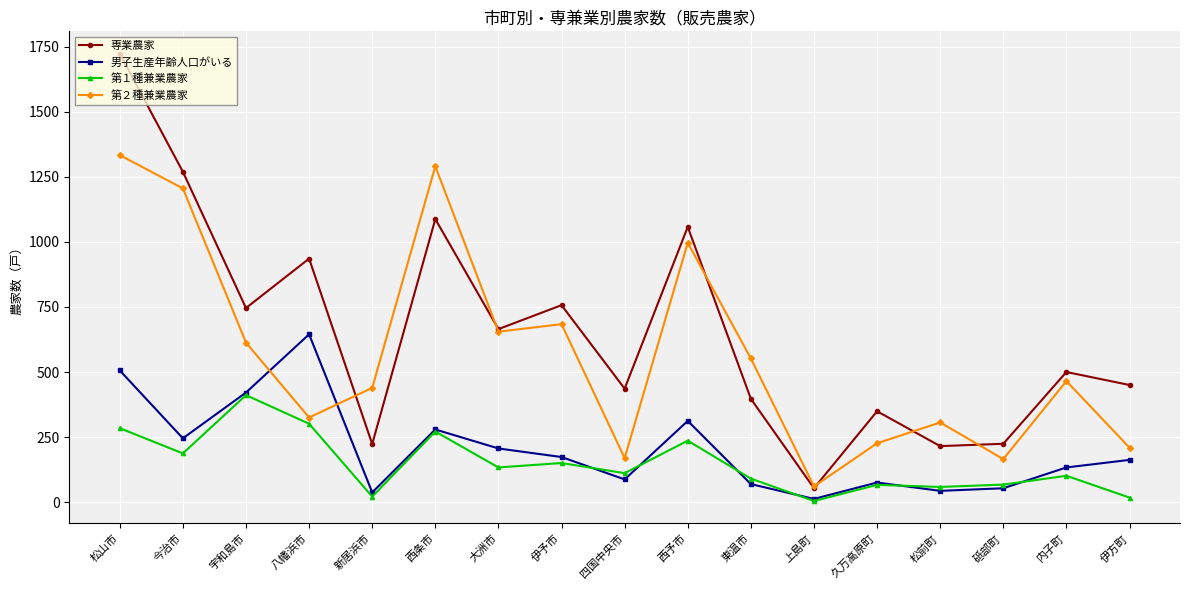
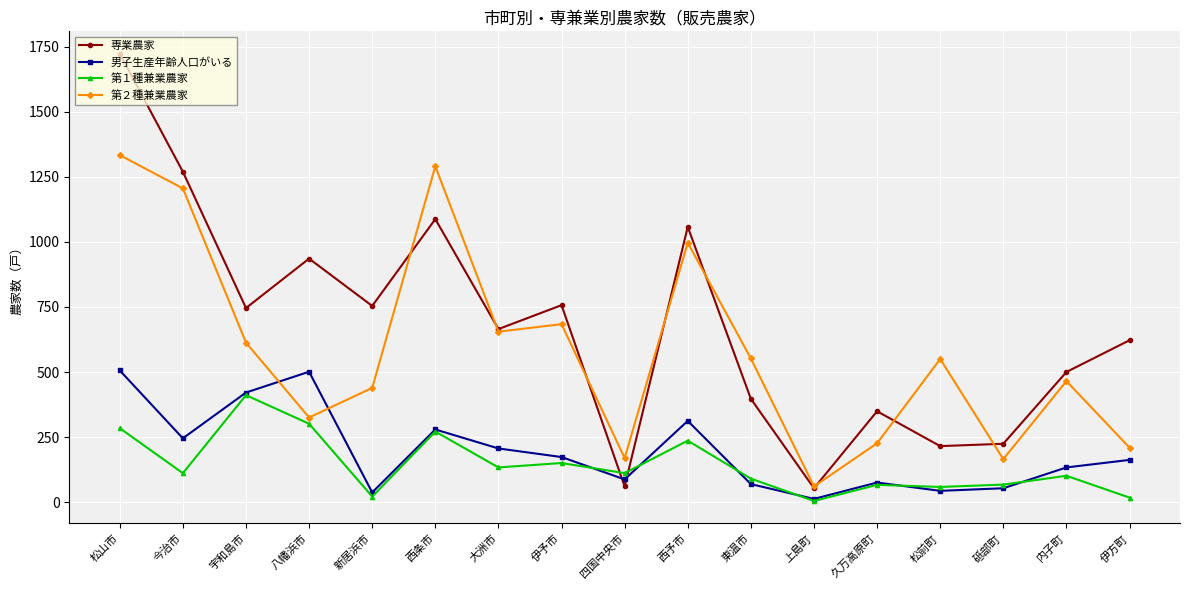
第１種兼業農家, 今治市: 190 -> 110
男子生産年齢人口がいる, 八幡浜市: 650 -> 500
専業農家, 新居浜市: 220 -> 750
専業農家, 四国中央市: 440 -> 60
第２種兼業農家, 松前町: 310 -> 550
専業農家, 伊方町: 450 -> 620
